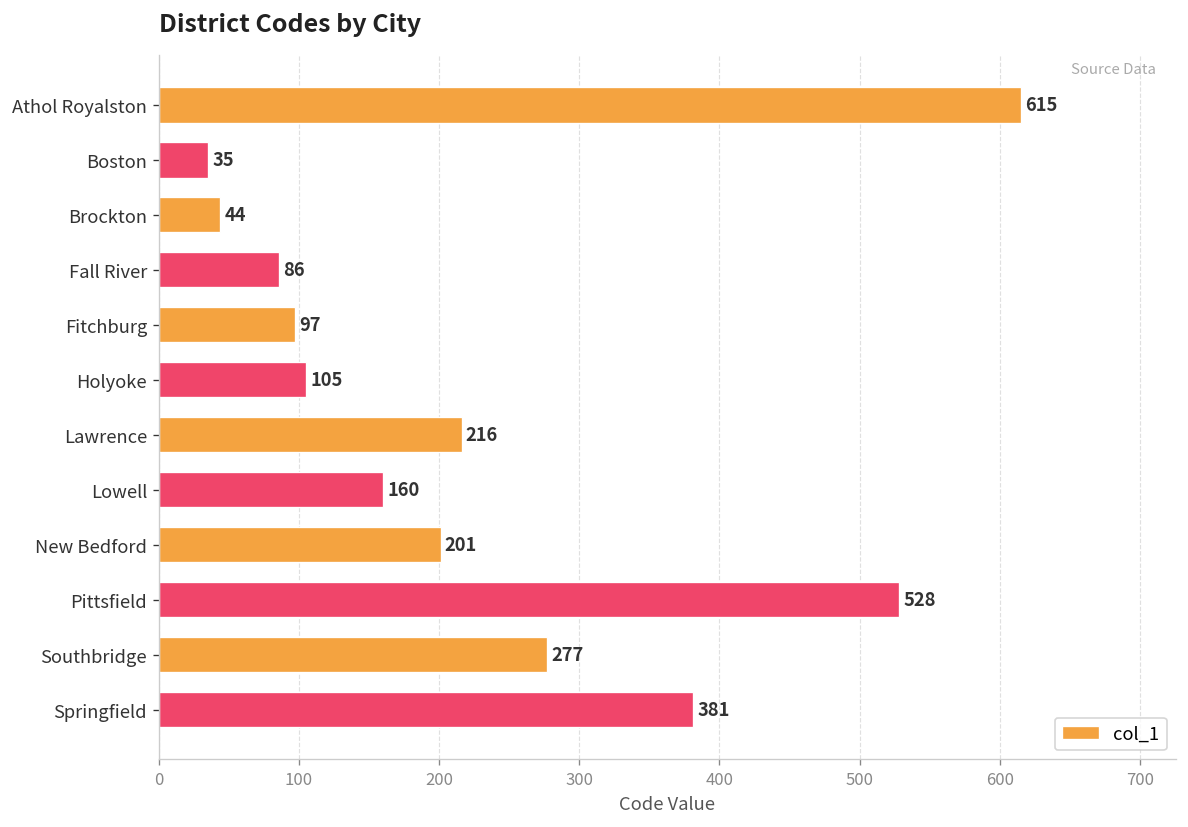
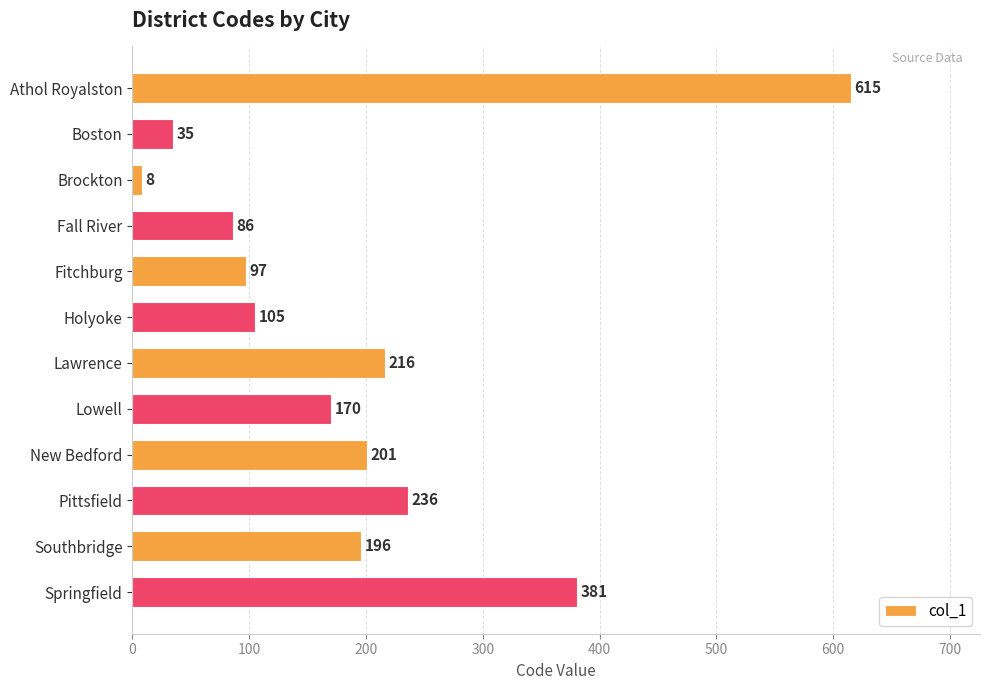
Brockton: 44 -> 8
Lowell: 160 -> 170
Pittsfield: 528 -> 236
Southbridge: 277 -> 196
